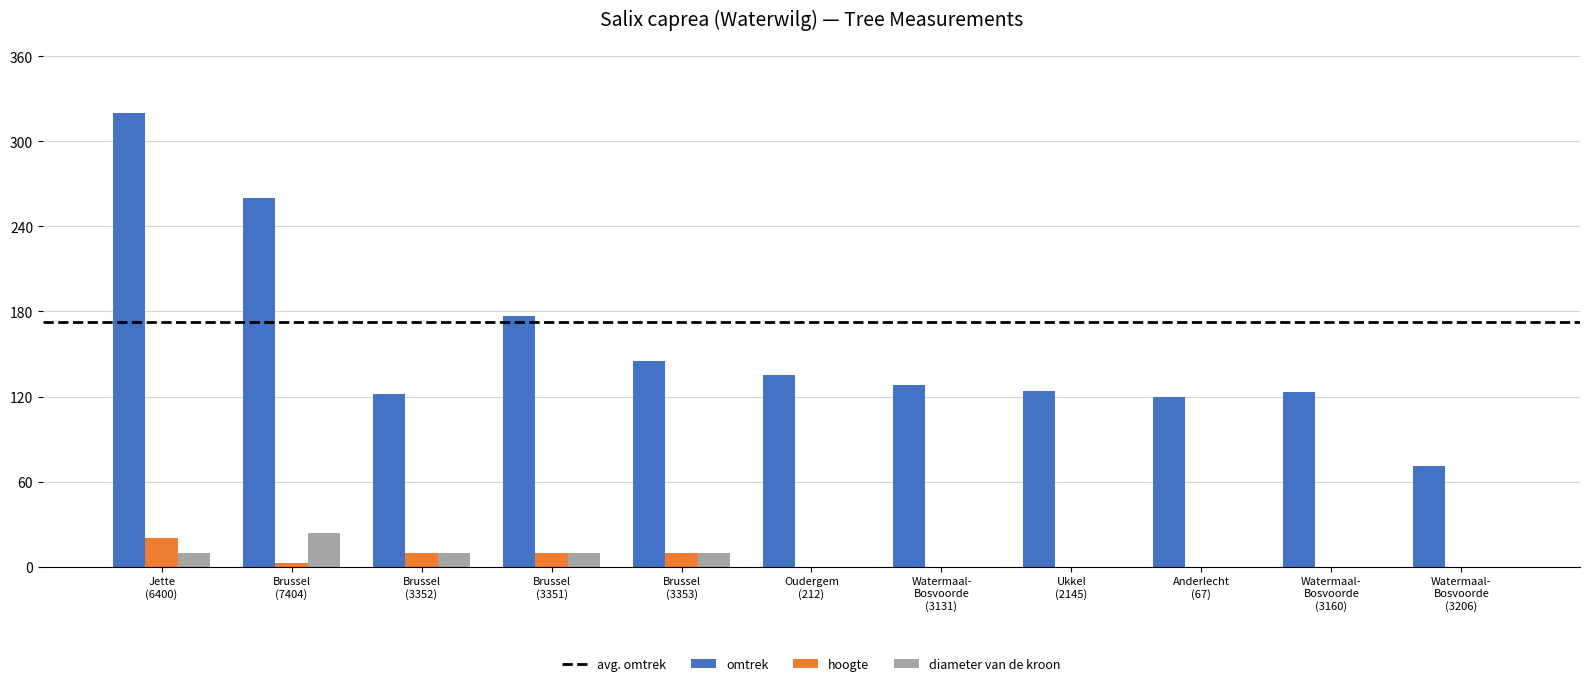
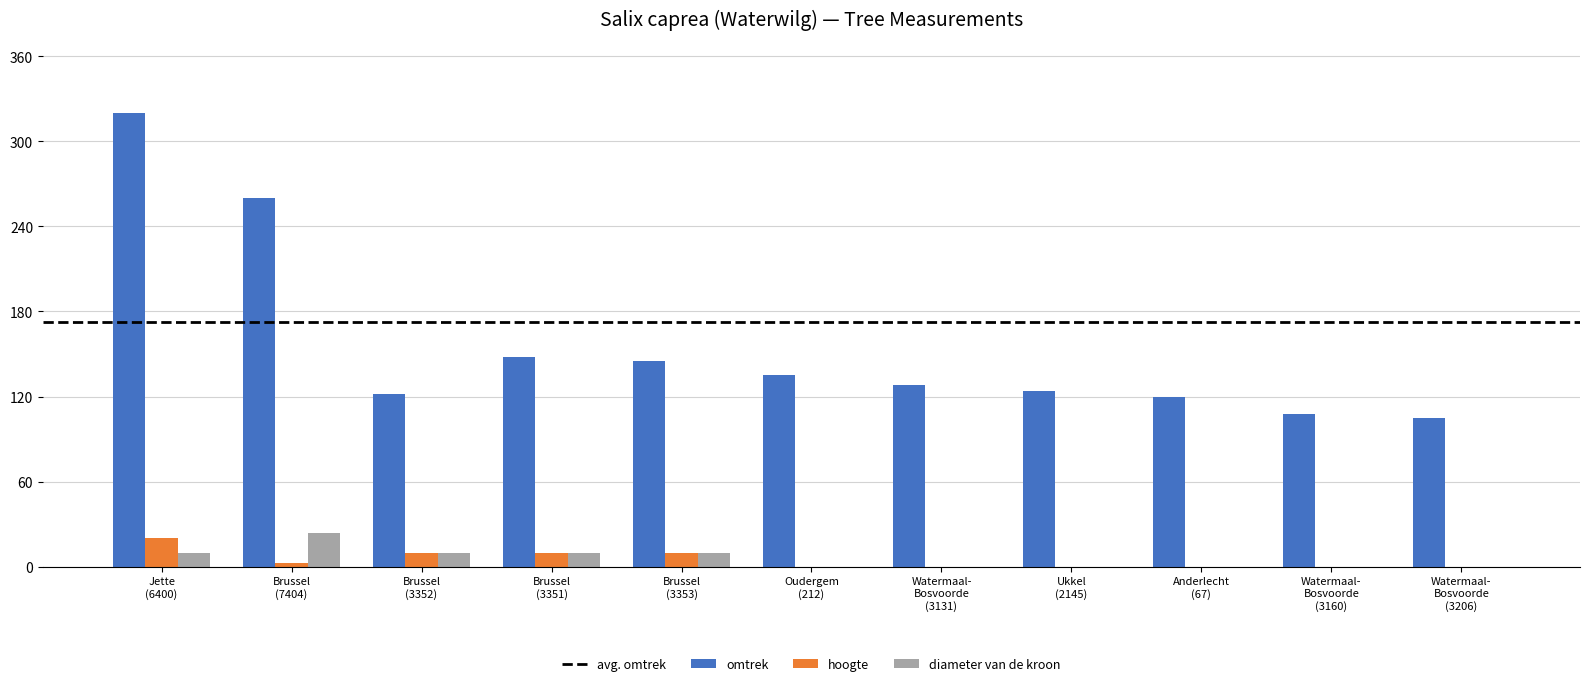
omtrek, Brussel (3351): 177 -> 148
omtrek, Watermaal- Bosvoorde (3160): 123 -> 108
omtrek, Watermaal- Bosvoorde (3206): 71 -> 105
